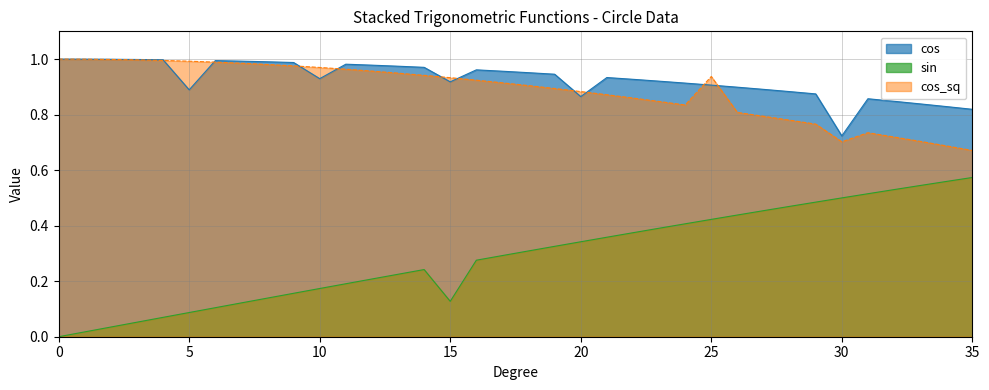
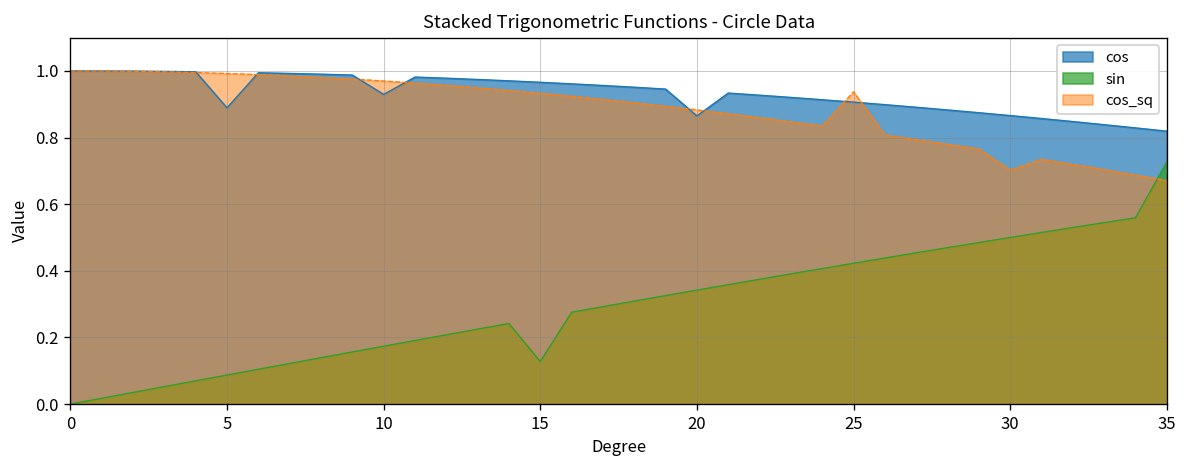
cos, 15: 0.92 -> 0.97
cos, 30: 0.72 -> 0.87
sin, 35: 0.57 -> 0.73
